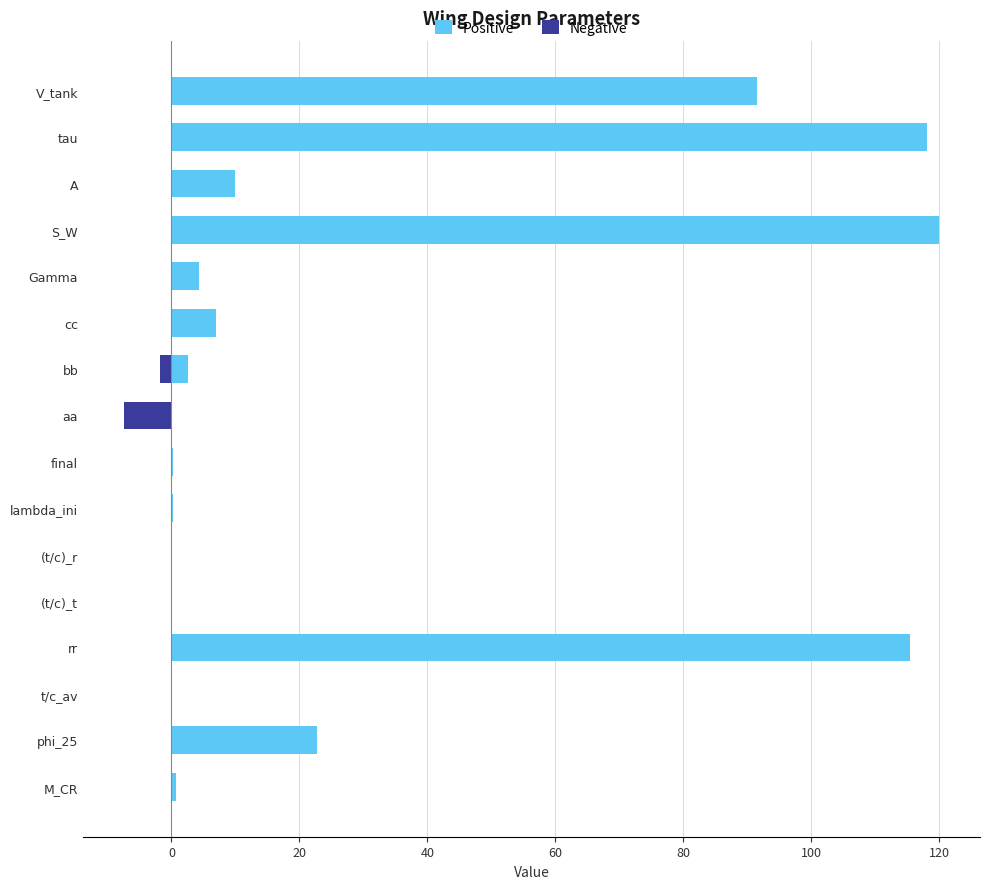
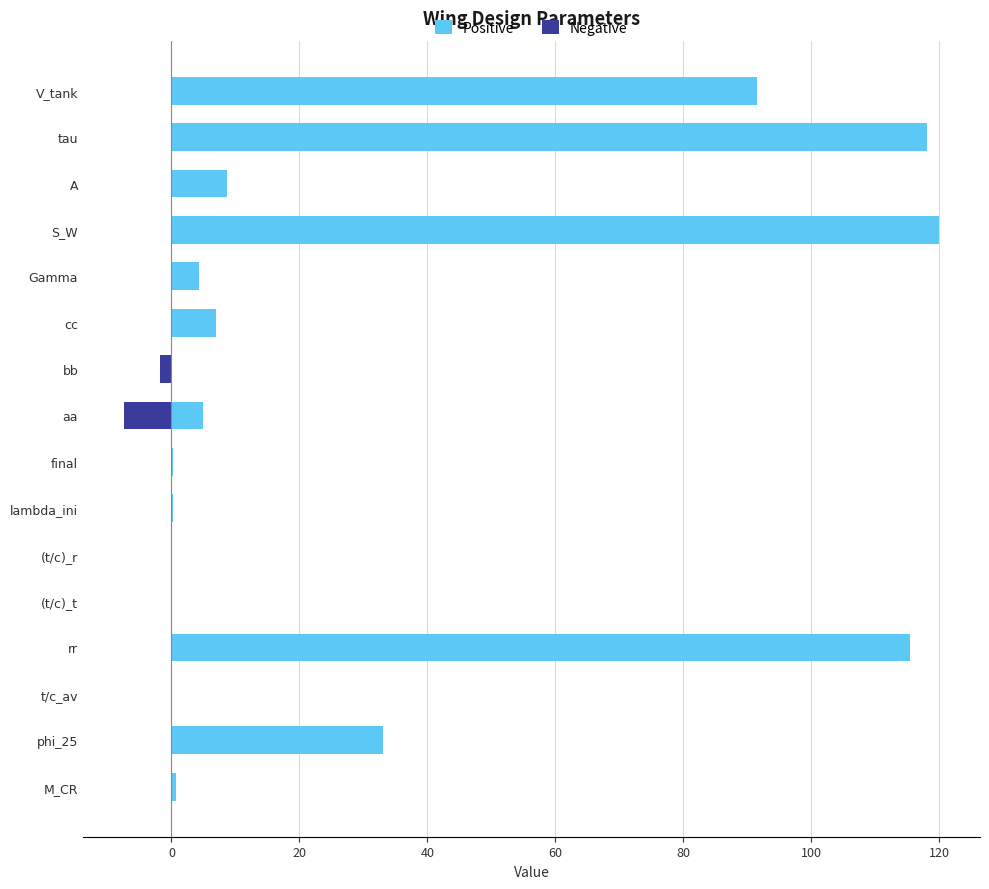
Positive, A: 10 -> 9
Positive, bb: 3 -> 0
Positive, aa: 0 -> 5
Positive, phi_25: 23 -> 33
